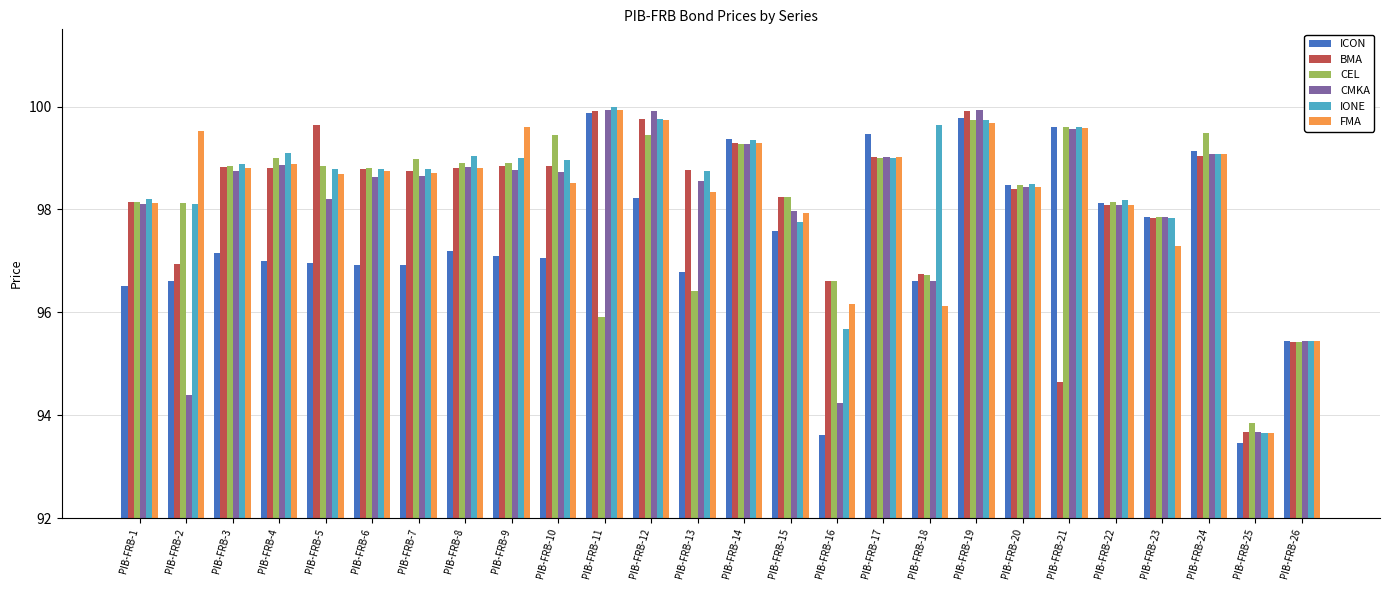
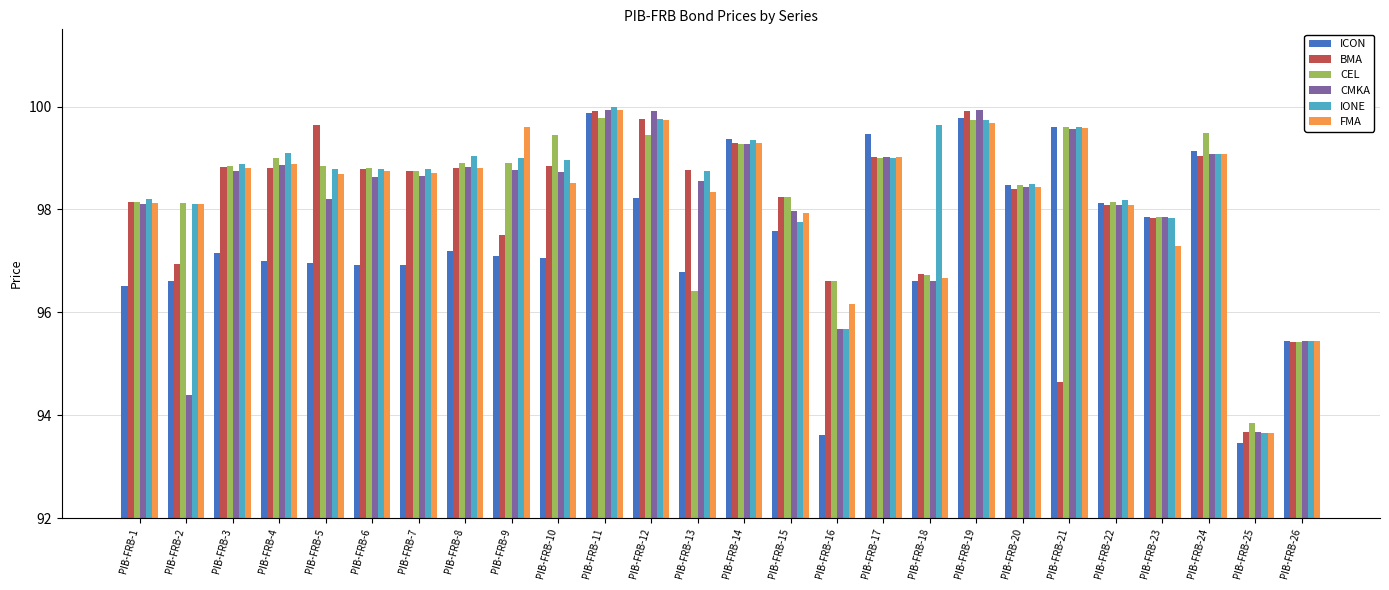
FMA, PIB-FRB-2: 99.5 -> 98.1
CEL, PIB-FRB-7: 99.0 -> 98.8
BMA, PIB-FRB-9: 98.9 -> 97.5
CEL, PIB-FRB-11: 95.9 -> 99.8
CMKA, PIB-FRB-16: 94.2 -> 95.7
FMA, PIB-FRB-18: 96.1 -> 96.7
